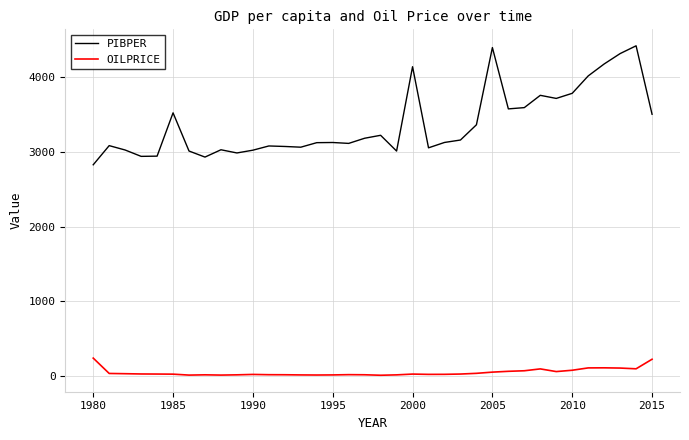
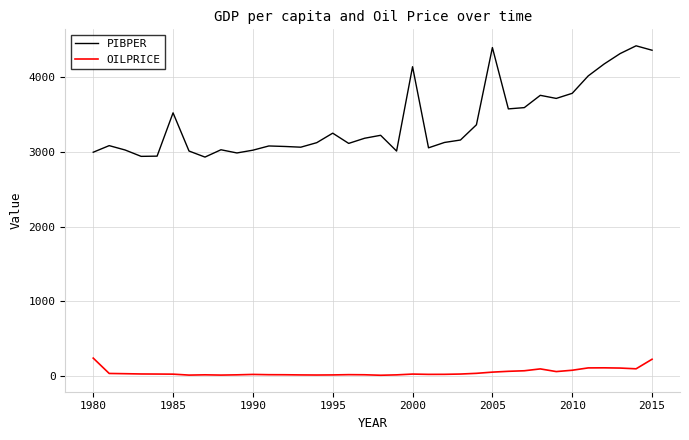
PIBPER, 1980: 2800 -> 3000
PIBPER, 1995: 3100 -> 3200
PIBPER, 2015: 3500 -> 4400
